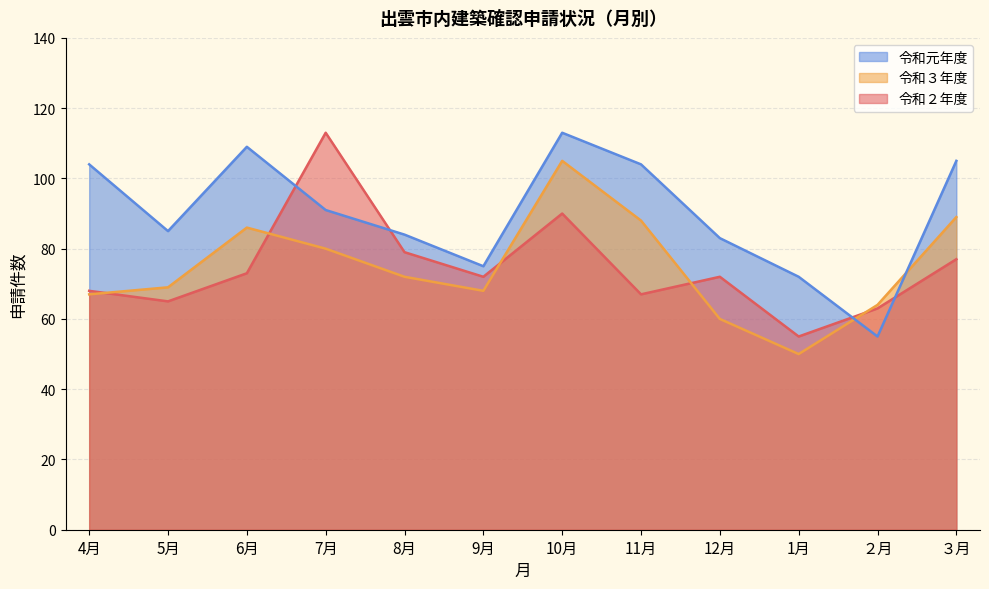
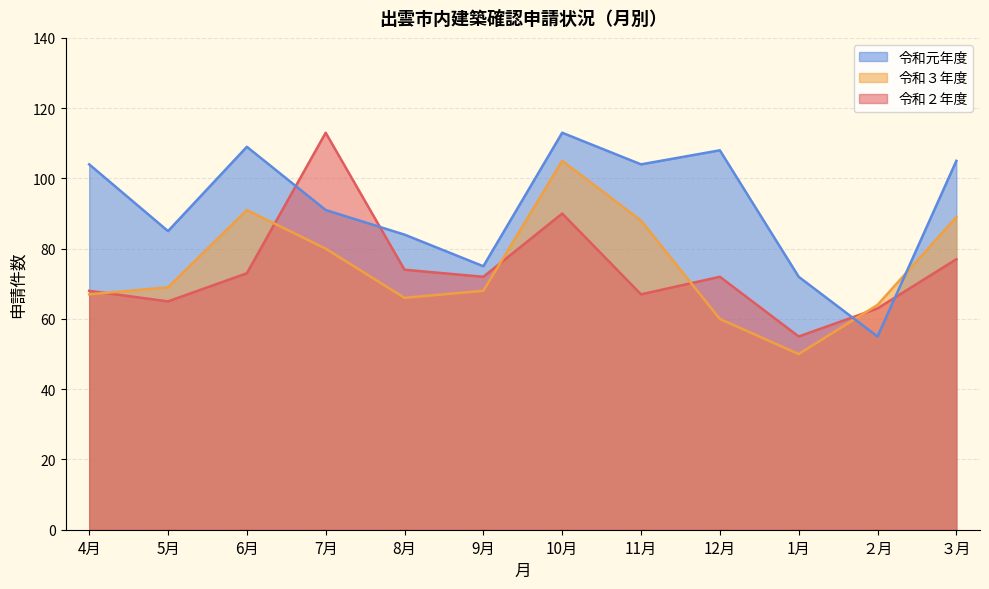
令和３年度, 6月: 86 -> 91
令和３年度, 8月: 72 -> 66
令和２年度, 8月: 79 -> 74
令和元年度, 12月: 83 -> 108
